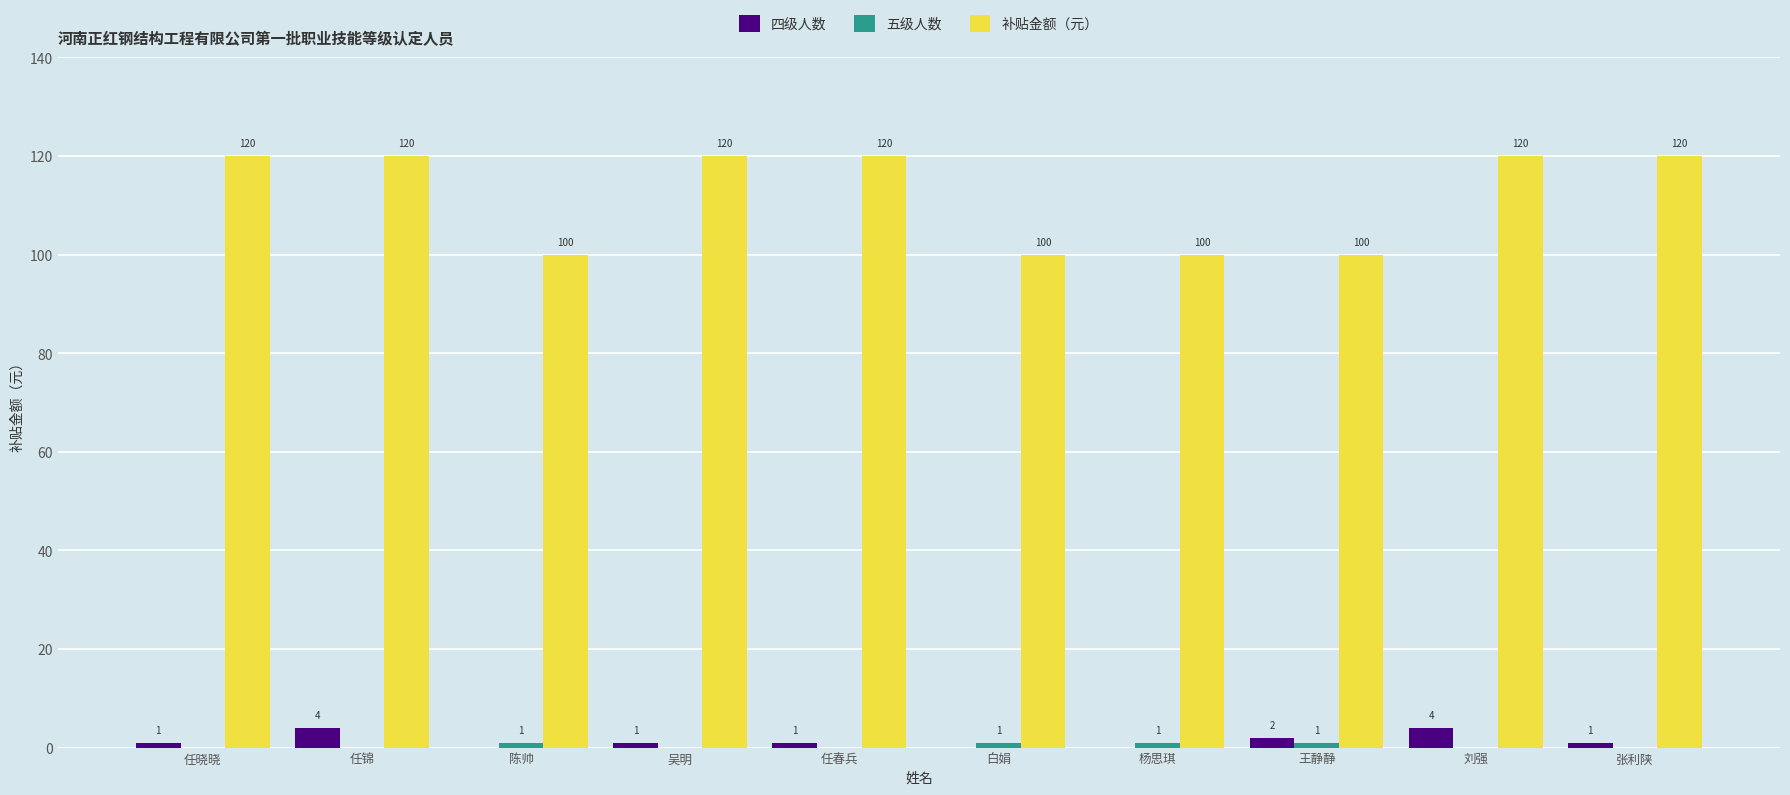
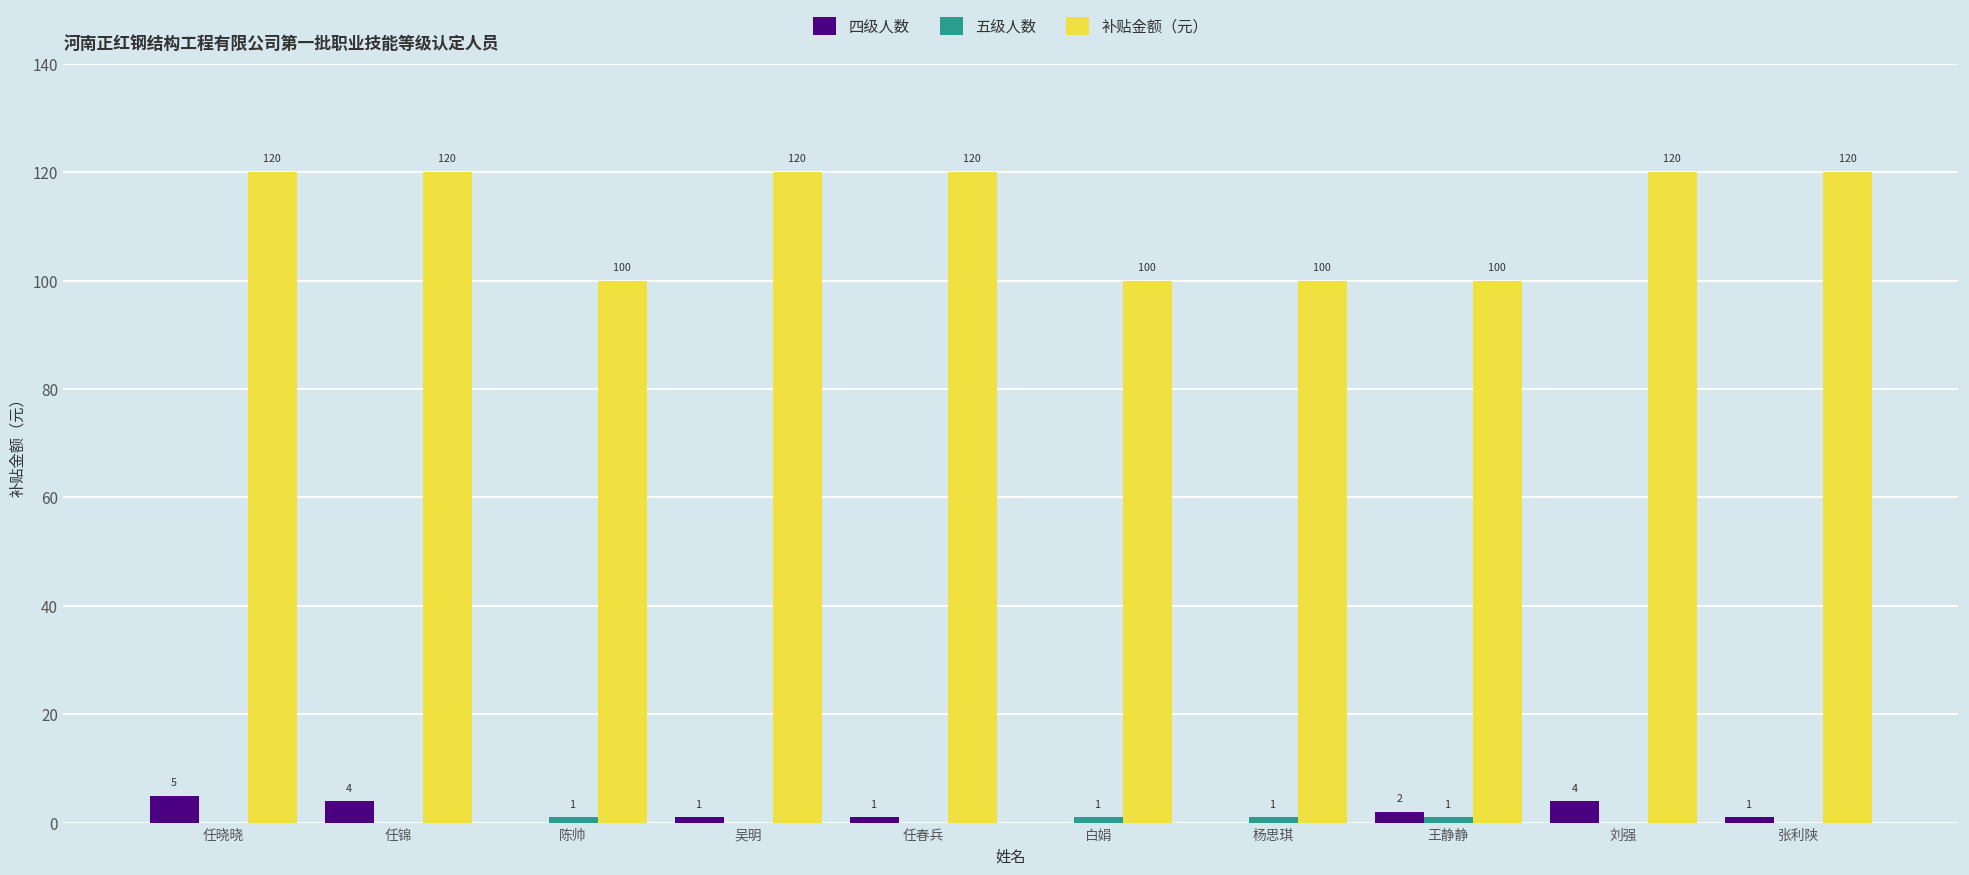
四级人数, 任晓晓: 1 -> 5
